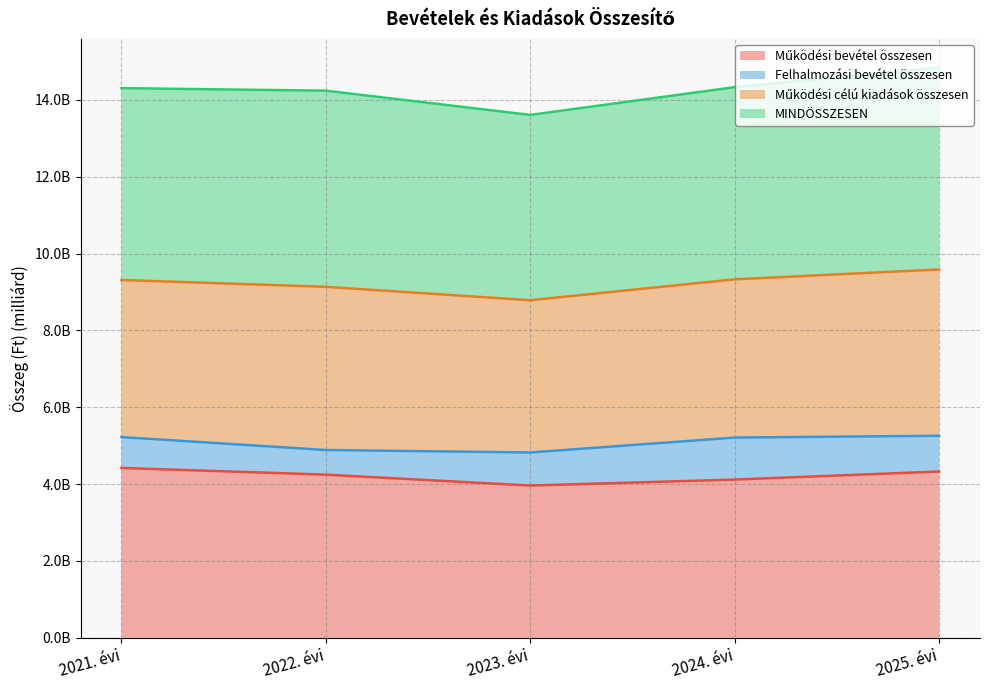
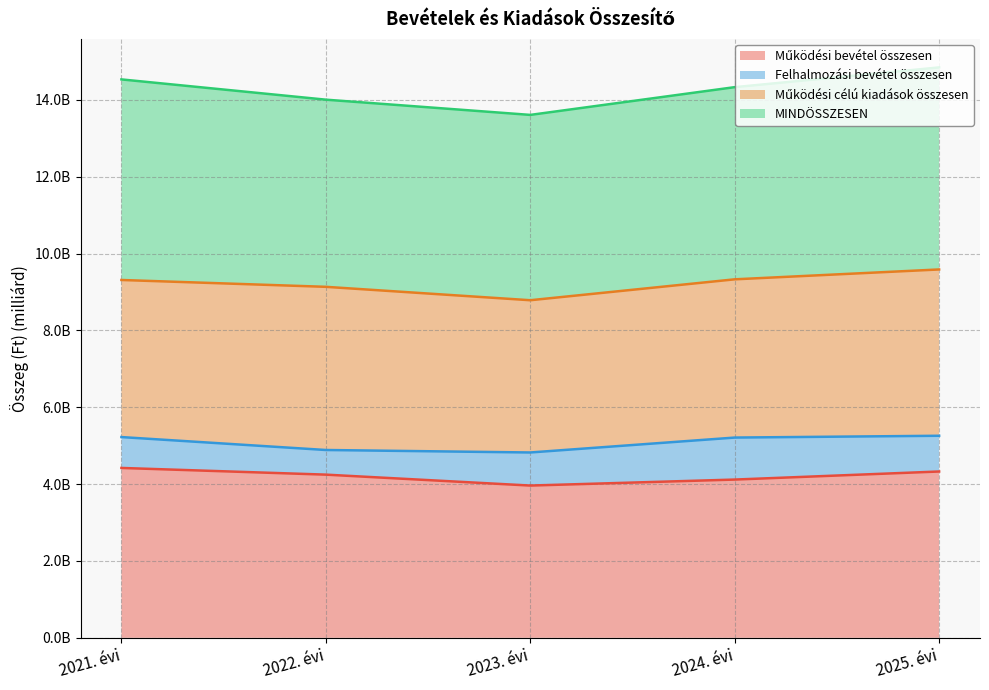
MINDÖSSZESEN, 2021. évi: 5000000000 -> 5200000000
MINDÖSSZESEN, 2022. évi: 5100000000 -> 4900000000
